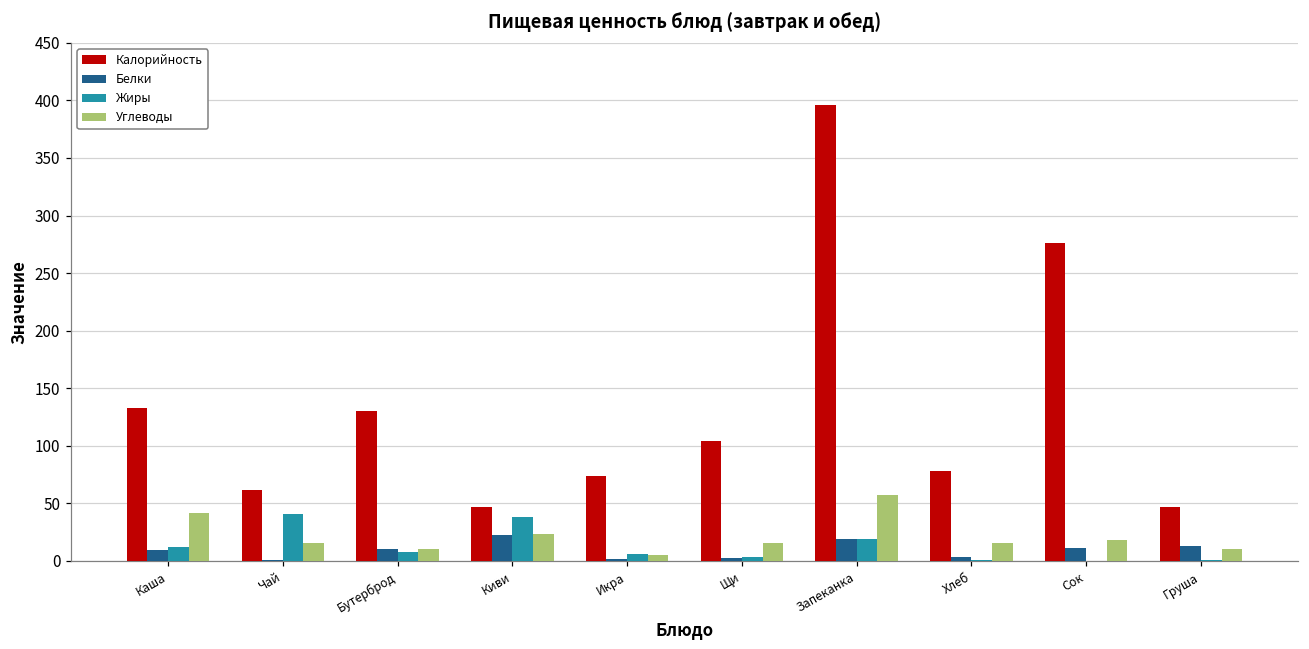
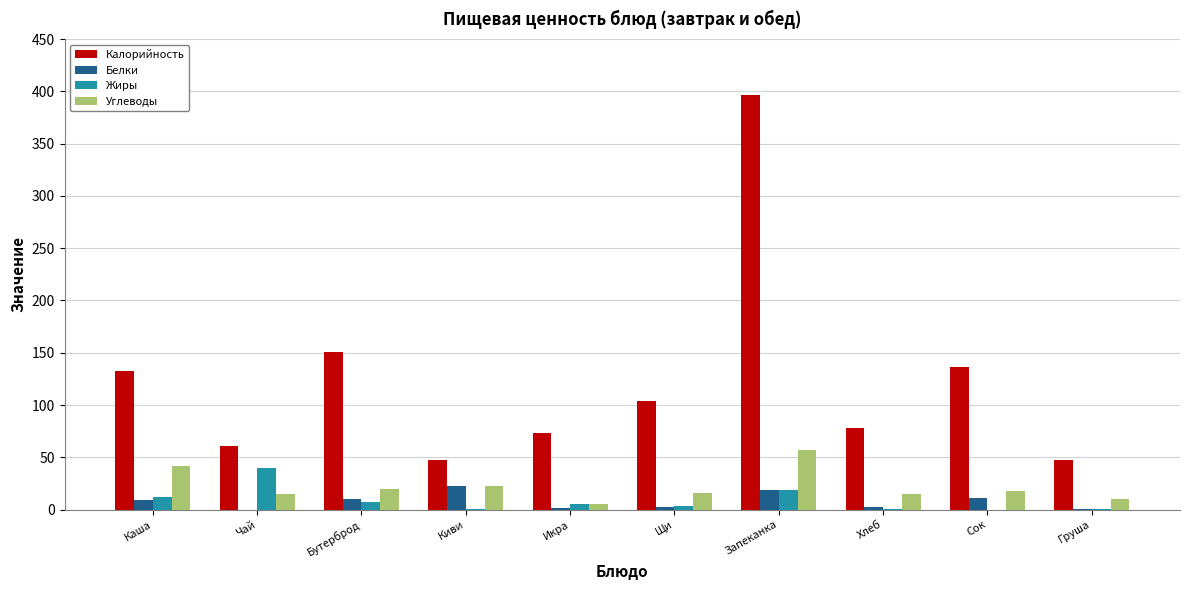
Калорийность, Бутерброд: 130 -> 151
Углеводы, Бутерброд: 10 -> 20
Жиры, Киви: 38 -> 0
Калорийность, Сок: 276 -> 137
Белки, Груша: 13 -> 0
